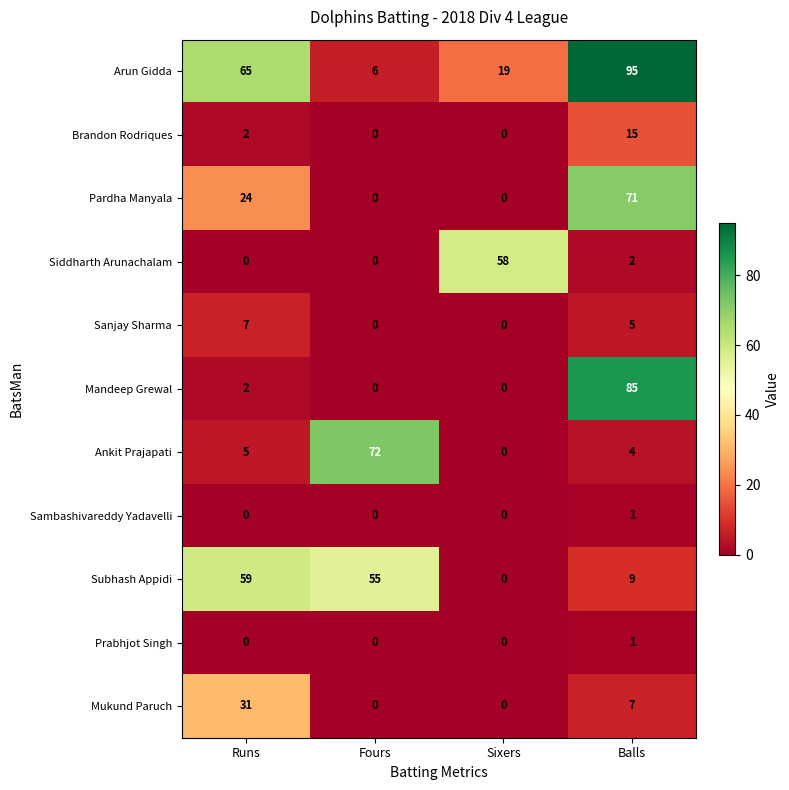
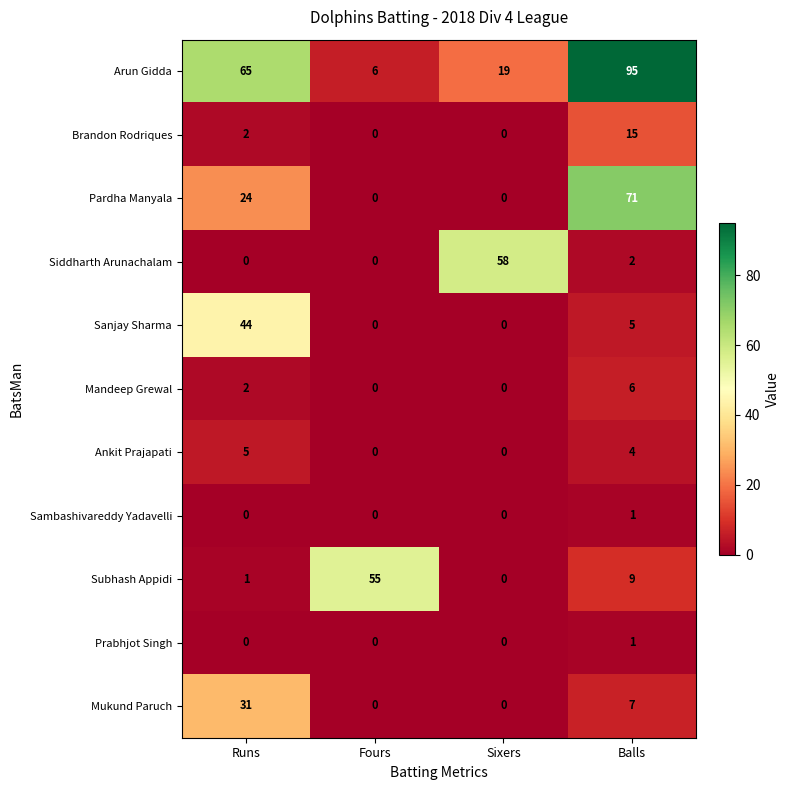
Sanjay Sharma, Runs: 7 -> 44
Mandeep Grewal, Balls: 85 -> 6
Ankit Prajapati, Fours: 72 -> 0
Subhash Appidi, Runs: 59 -> 1
